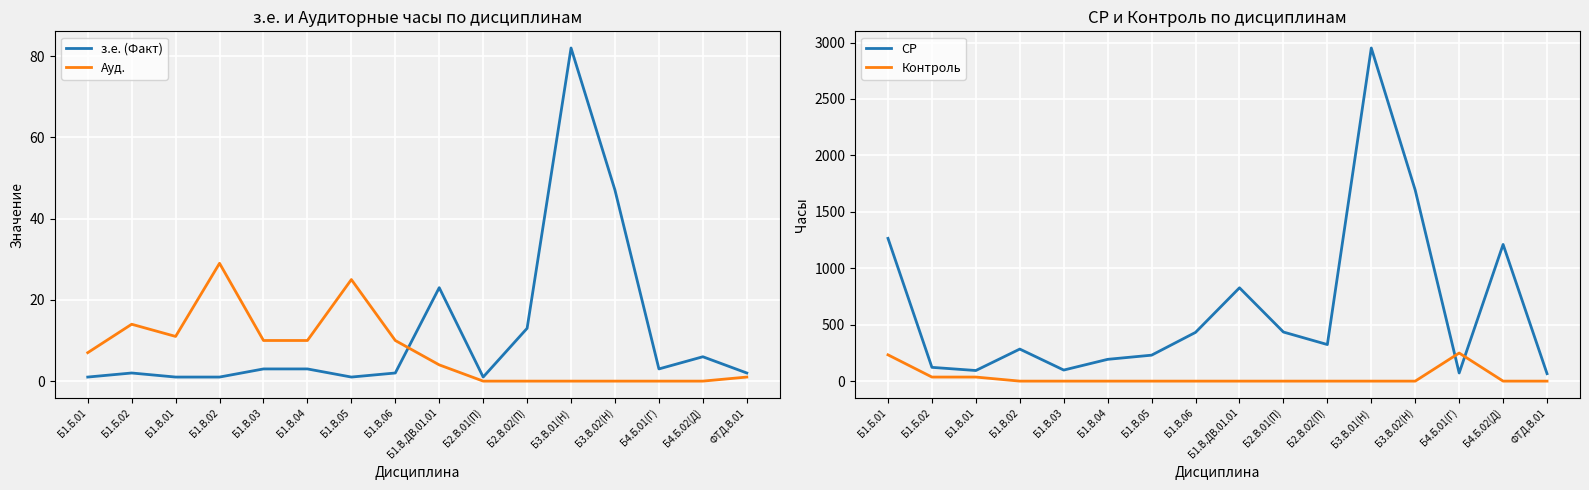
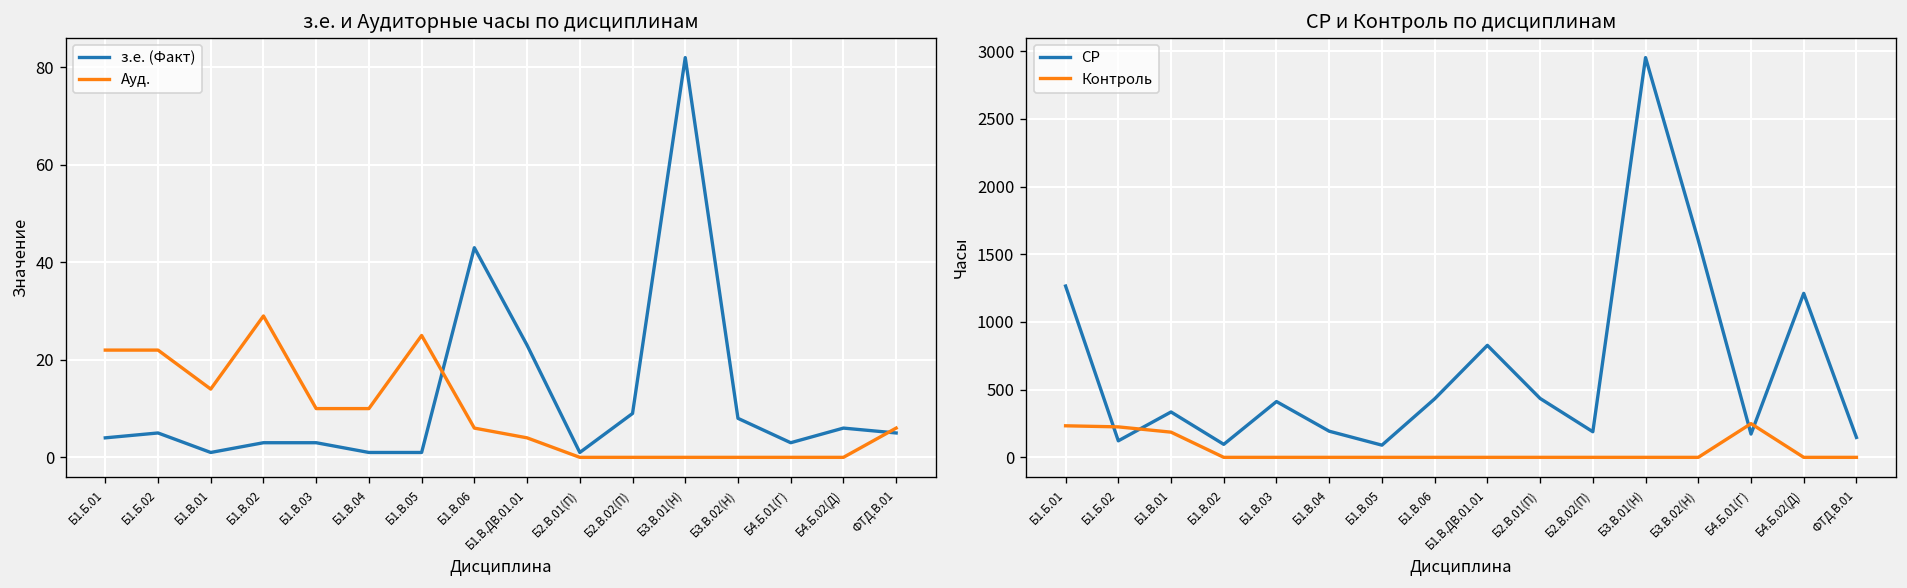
з.е. и Аудиторные часы по дисциплинам, з.е. (Факт), Б1.Б.01: 1 -> 4
з.е. и Аудиторные часы по дисциплинам, Ауд., Б1.Б.01: 7 -> 22
з.е. и Аудиторные часы по дисциплинам, з.е. (Факт), Б1.Б.02: 2 -> 5
з.е. и Аудиторные часы по дисциплинам, Ауд., Б1.Б.02: 14 -> 22
з.е. и Аудиторные часы по дисциплинам, Ауд., Б1.В.01: 11 -> 14
з.е. и Аудиторные часы по дисциплинам, з.е. (Факт), Б1.В.02: 1 -> 3
з.е. и Аудиторные часы по дисциплинам, з.е. (Факт), Б1.В.04: 3 -> 1
з.е. и Аудиторные часы по дисциплинам, з.е. (Факт), Б1.В.06: 2 -> 43
з.е. и Аудиторные часы по дисциплинам, Ауд., Б1.В.06: 10 -> 6
з.е. и Аудиторные часы по дисциплинам, з.е. (Факт), Б2.В.02(П): 13 -> 9
з.е. и Аудиторные часы по дисциплинам, з.е. (Факт), Б3.В.02(Н): 47 -> 8
з.е. и Аудиторные часы по дисциплинам, з.е. (Факт), ФТД.В.01: 2 -> 5
з.е. и Аудиторные часы по дисциплинам, Ауд., ФТД.В.01: 1 -> 6
СР и Контроль по дисциплинам, Контроль, Б1.Б.02: 40 -> 230
СР и Контроль по дисциплинам, СР, Б1.В.01: 90 -> 340
СР и Контроль по дисциплинам, Контроль, Б1.В.01: 40 -> 190
СР и Контроль по дисциплинам, СР, Б1.В.02: 280 -> 100
СР и Контроль по дисциплинам, СР, Б1.В.03: 100 -> 410
СР и Контроль по дисциплинам, СР, Б1.В.05: 230 -> 90
СР и Контроль по дисциплинам, СР, Б2.В.02(П): 320 -> 190
СР и Контроль по дисциплинам, СР, Б3.В.02(Н): 1690 -> 1600
СР и Контроль по дисциплинам, СР, Б4.Б.01(Г): 70 -> 170
СР и Контроль по дисциплинам, СР, ФТД.В.01: 70 -> 150
